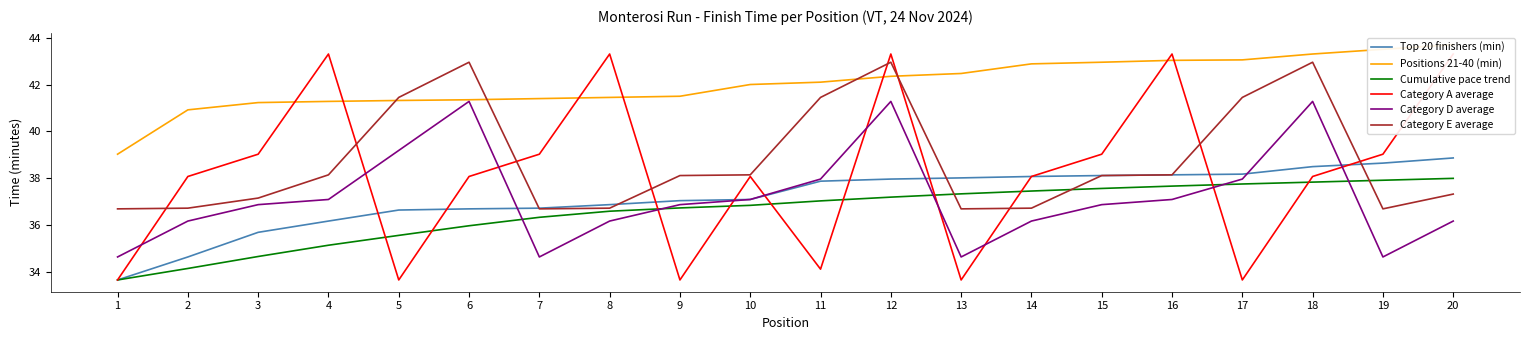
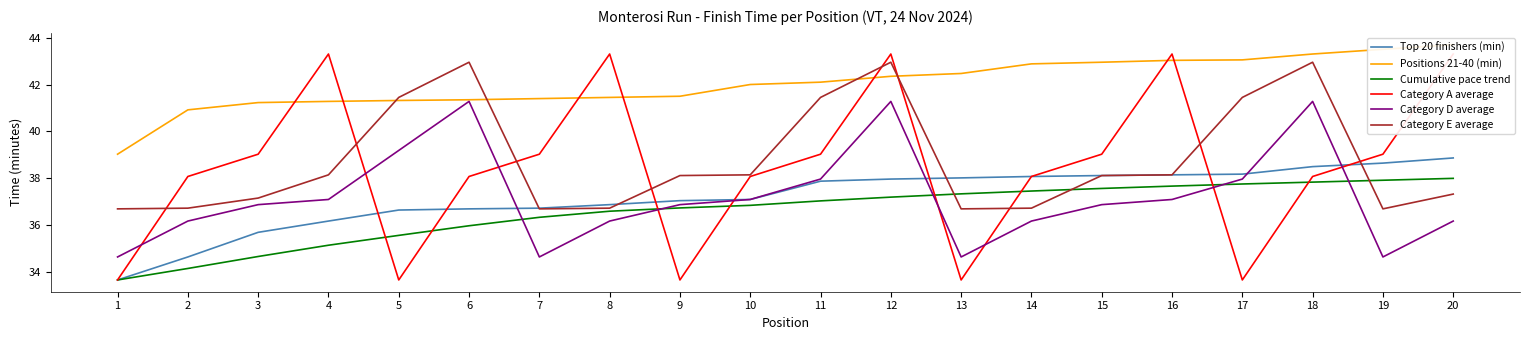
Category A average, 11: 34.1 -> 39.0
